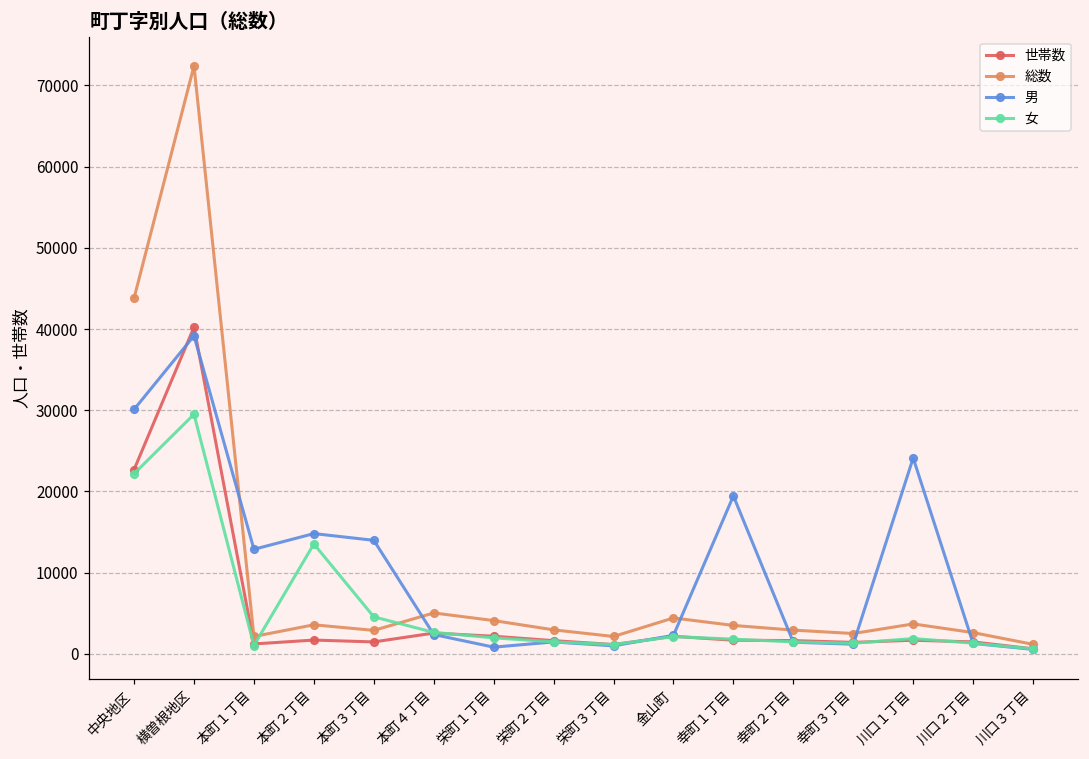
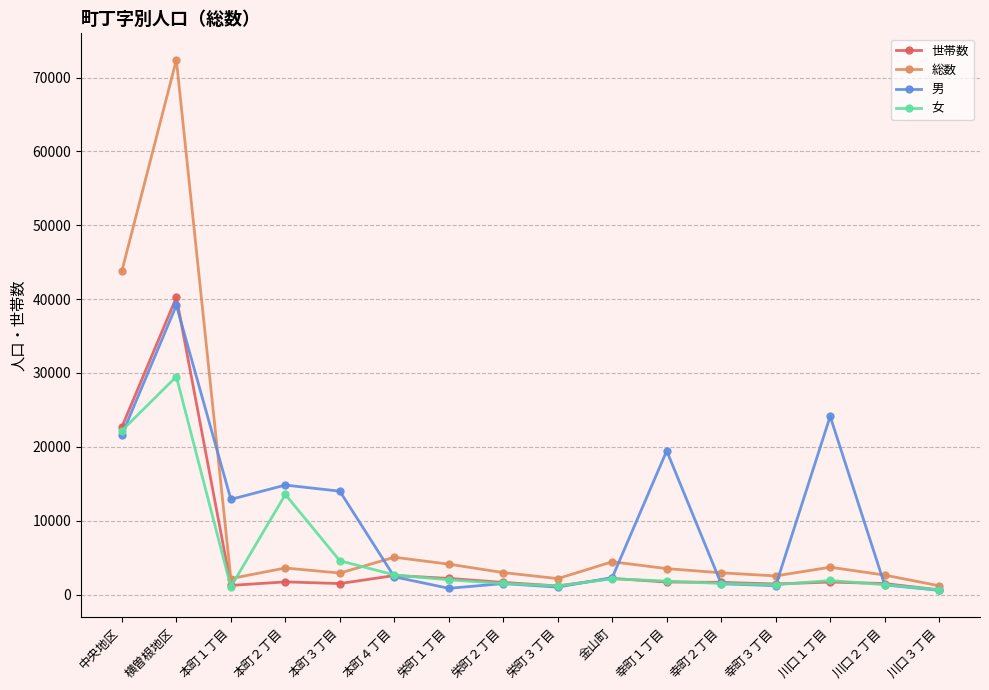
男, 中央地区: 30000 -> 22000
